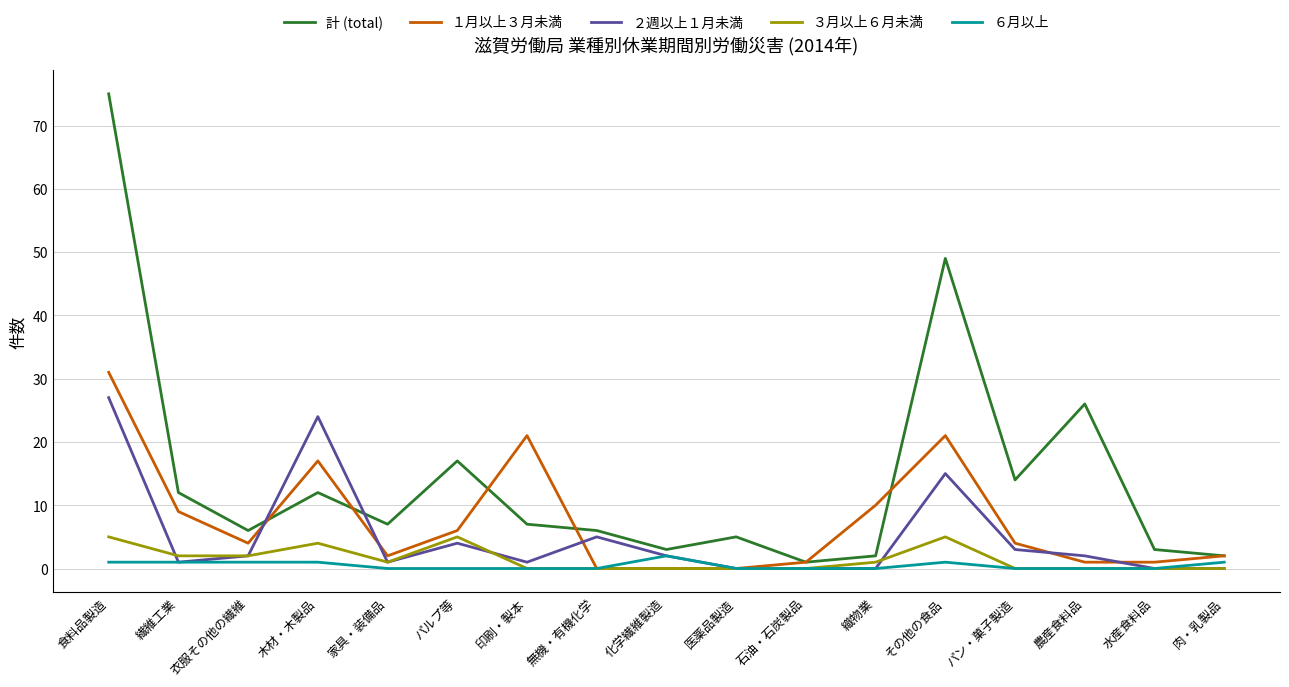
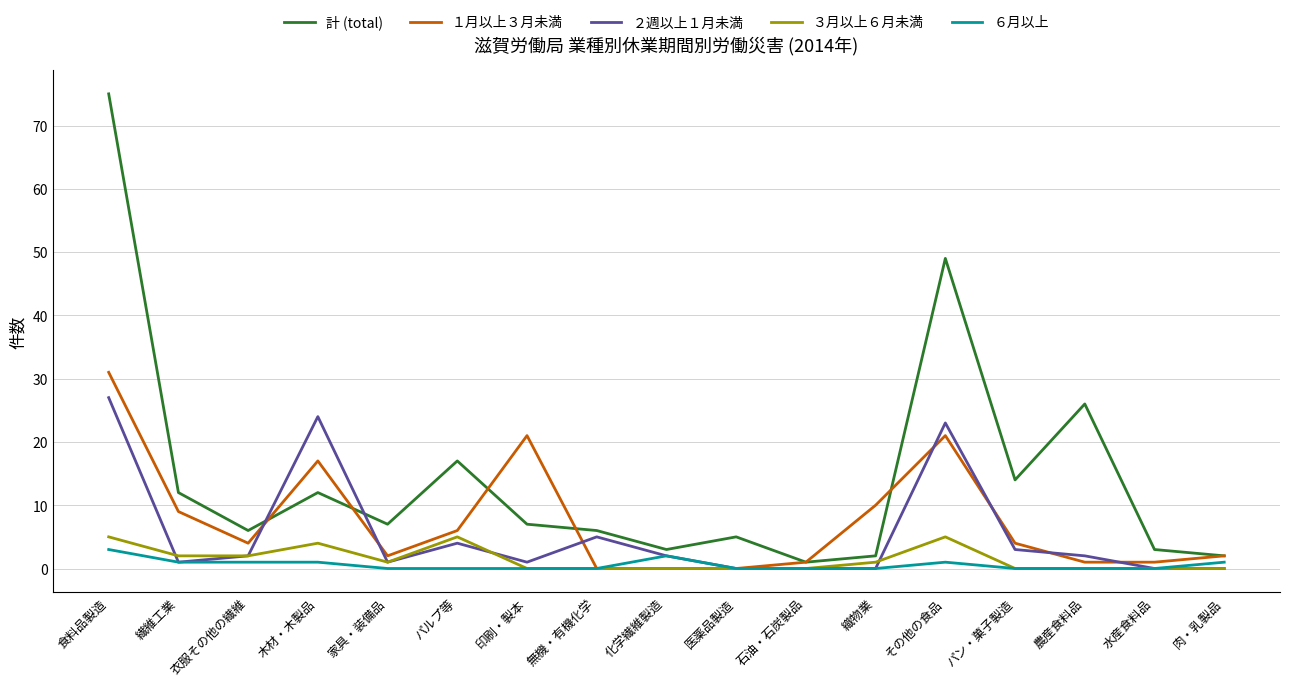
６月以上, 食料品製造: 1 -> 3
２週以上１月未満, その他の食品: 15 -> 23
